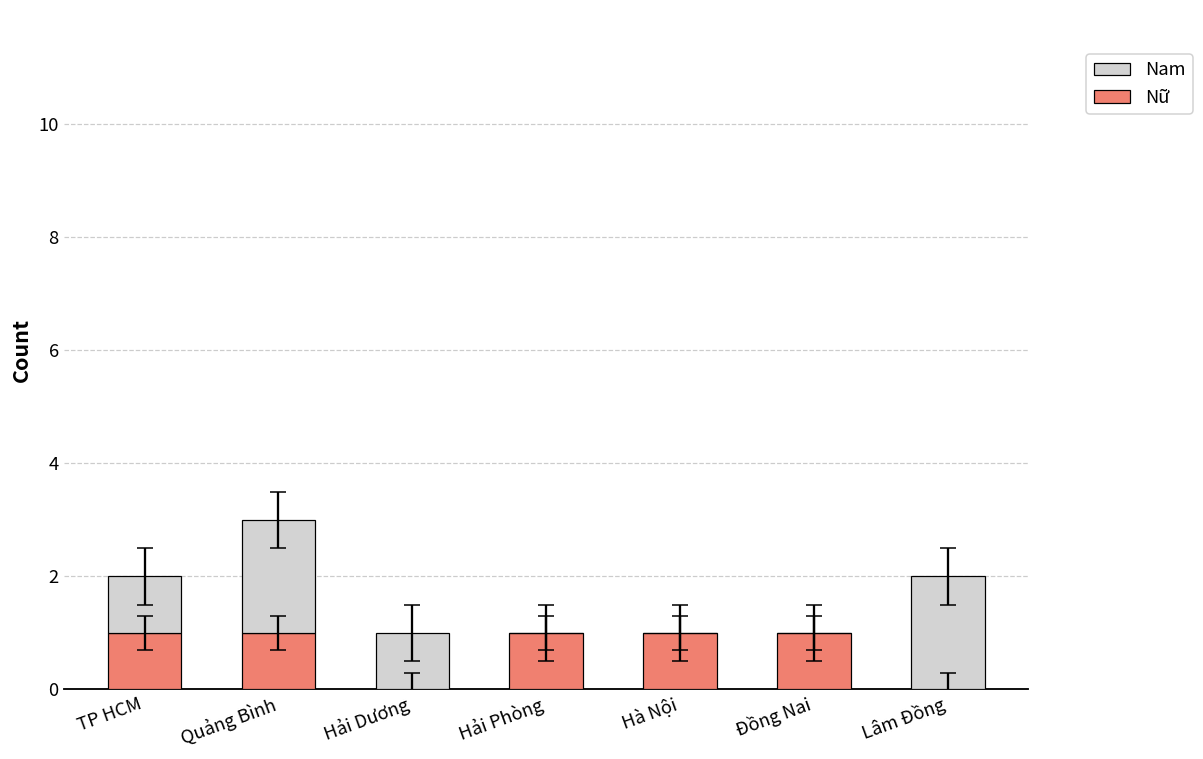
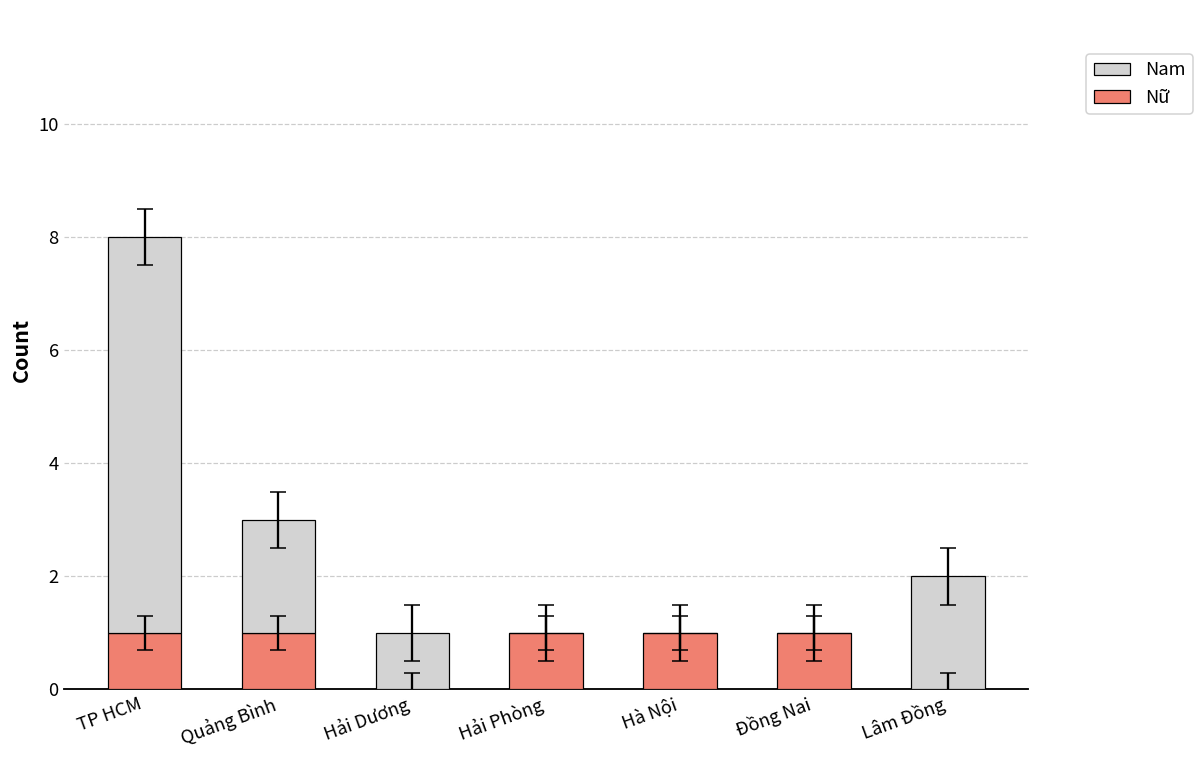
Nam, TP HCM: 1 -> 7
